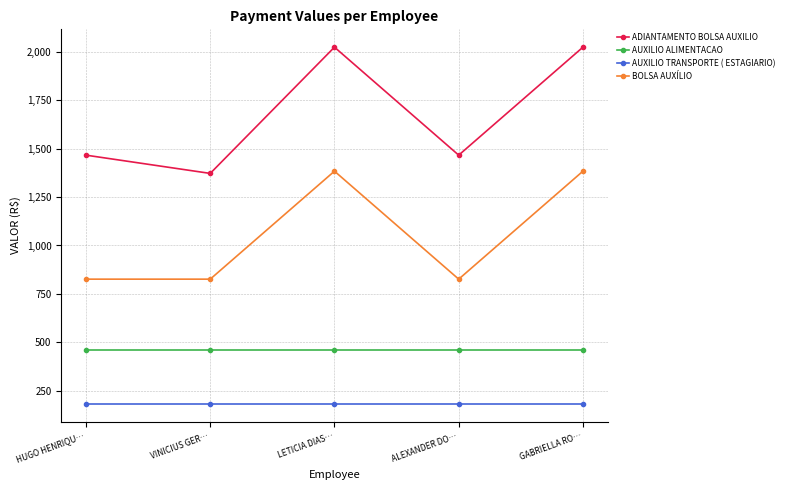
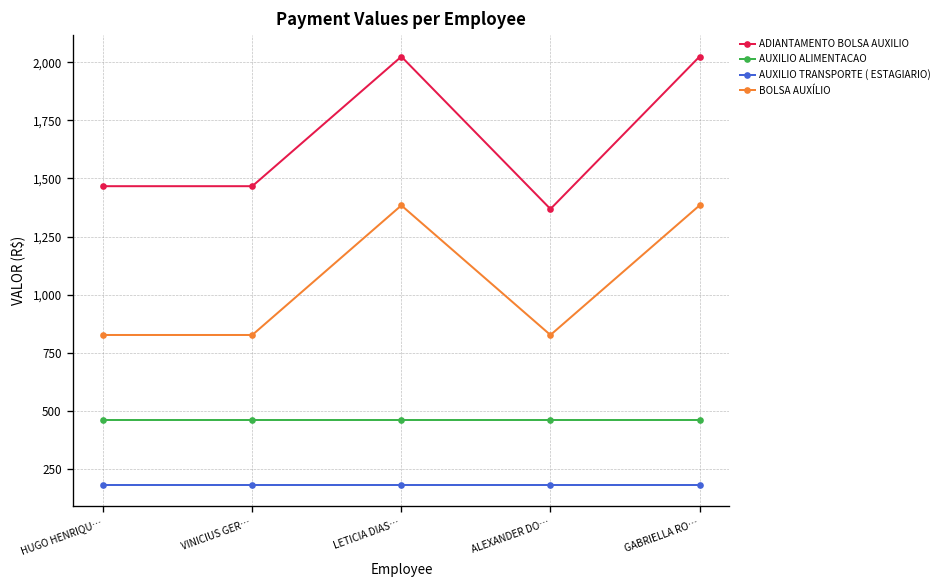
ADIANTAMENTO BOLSA AUXILIO, VINICIUS GER…: 1,370 -> 1,470
ADIANTAMENTO BOLSA AUXILIO, ALEXANDER DO…: 1,470 -> 1,370
